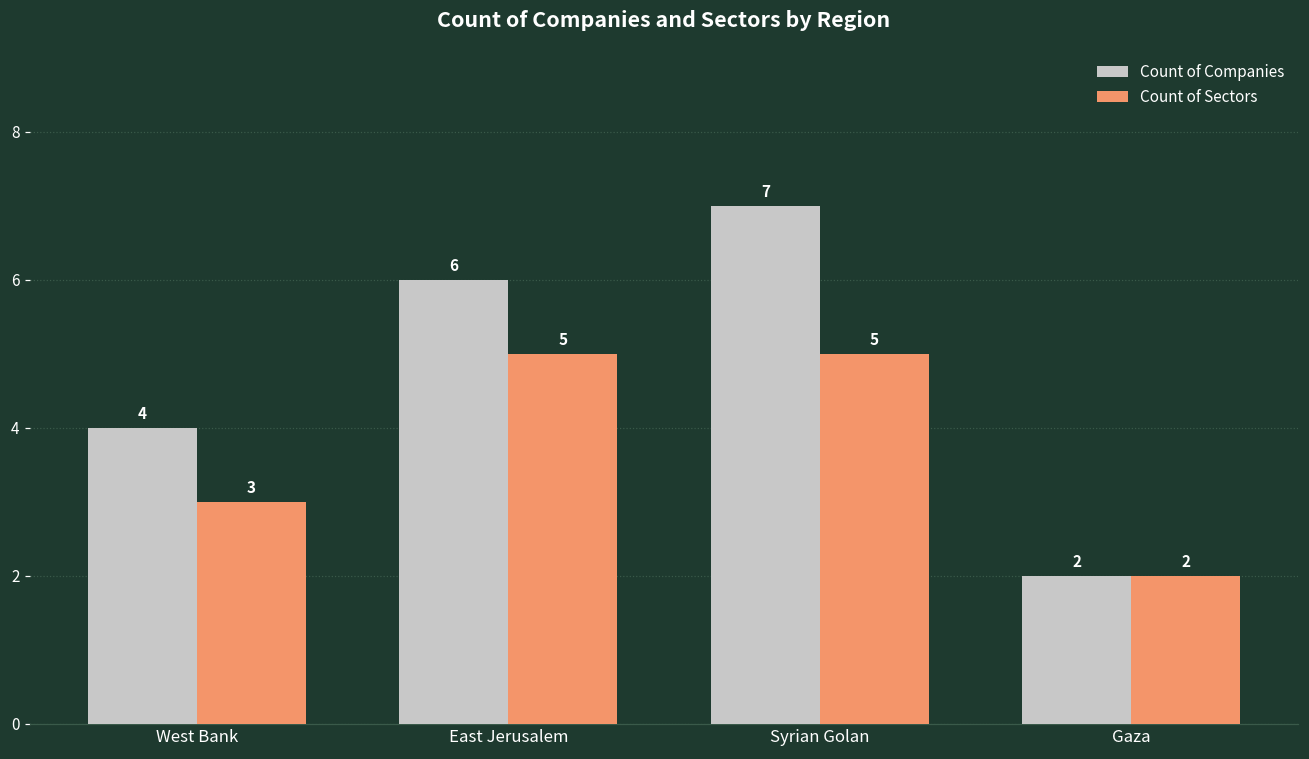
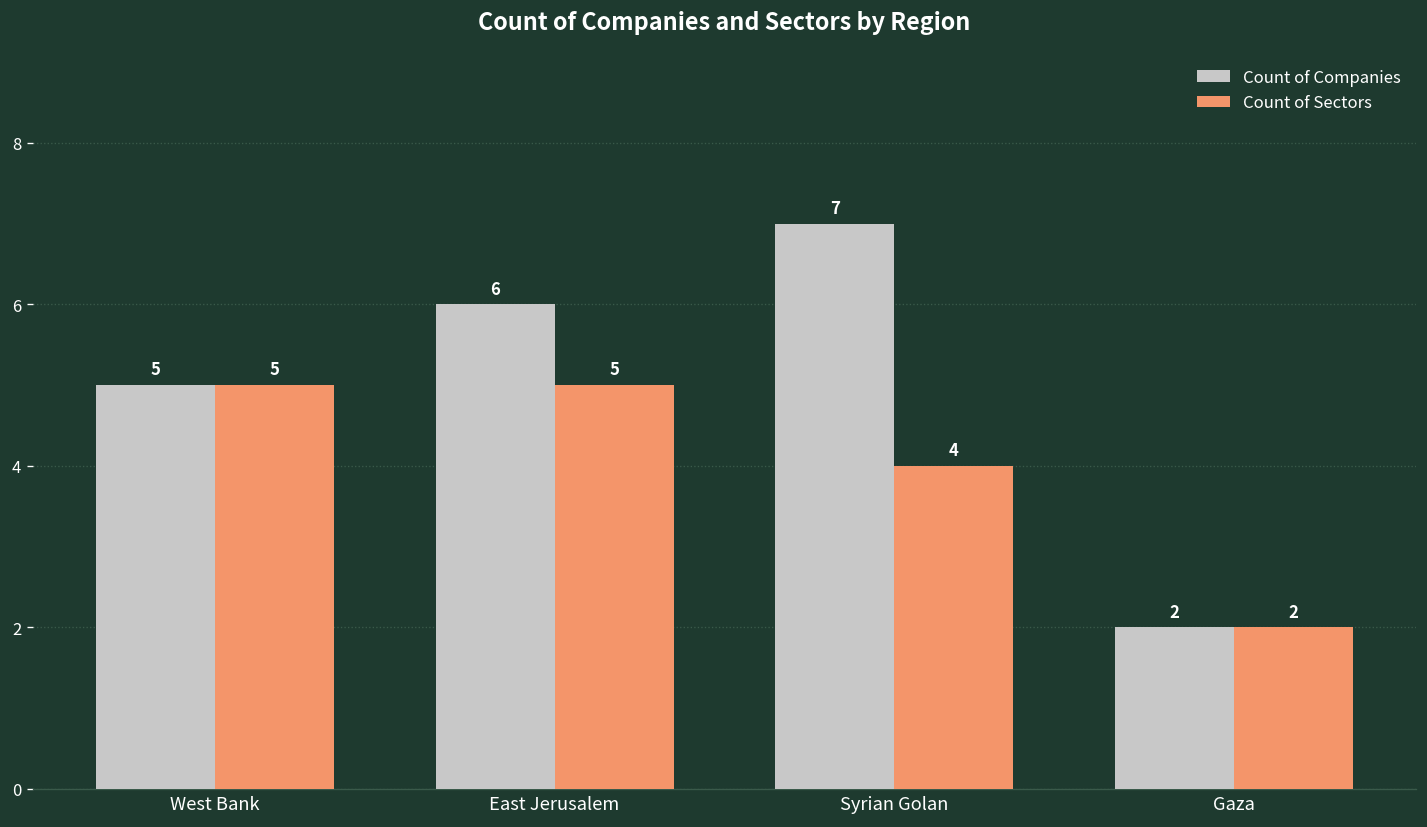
Count of Companies, West Bank: 4 -> 5
Count of Sectors, West Bank: 3 -> 5
Count of Sectors, Syrian Golan: 5 -> 4
